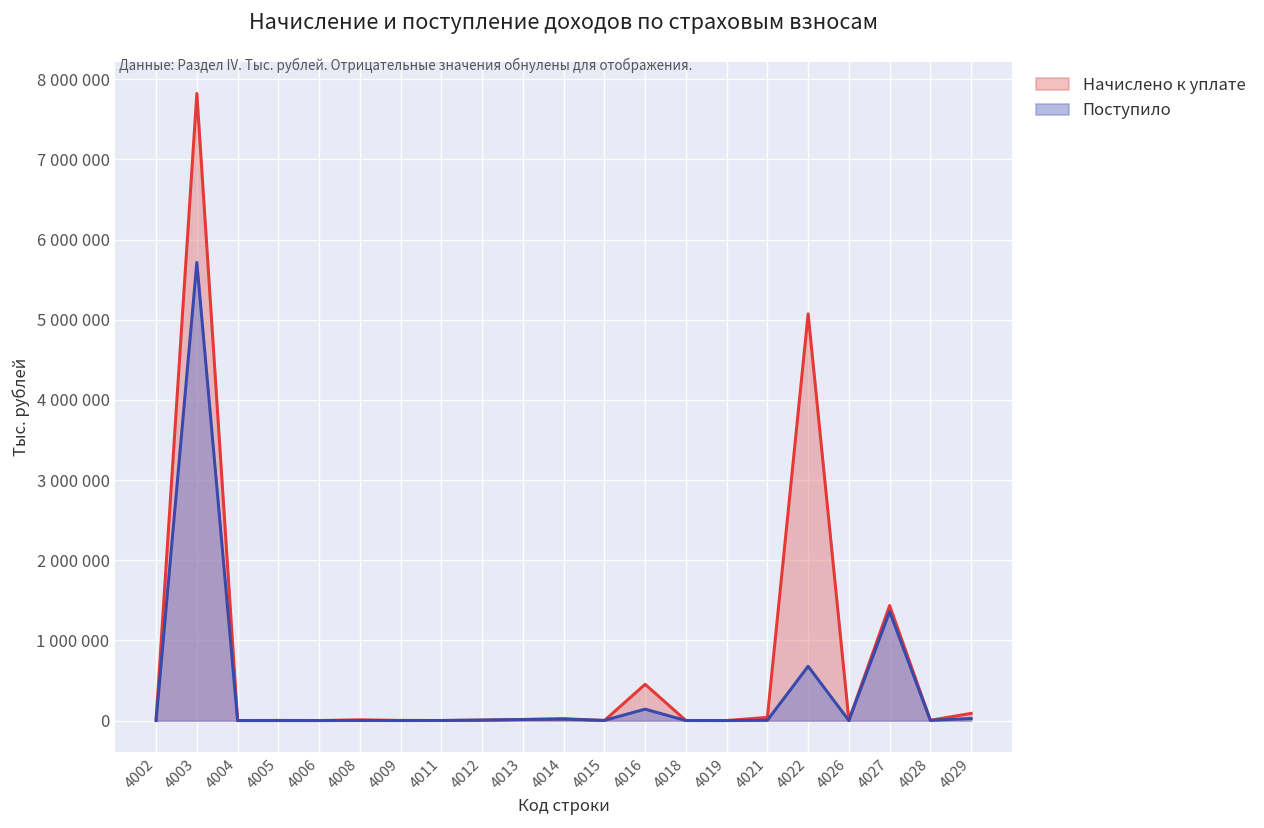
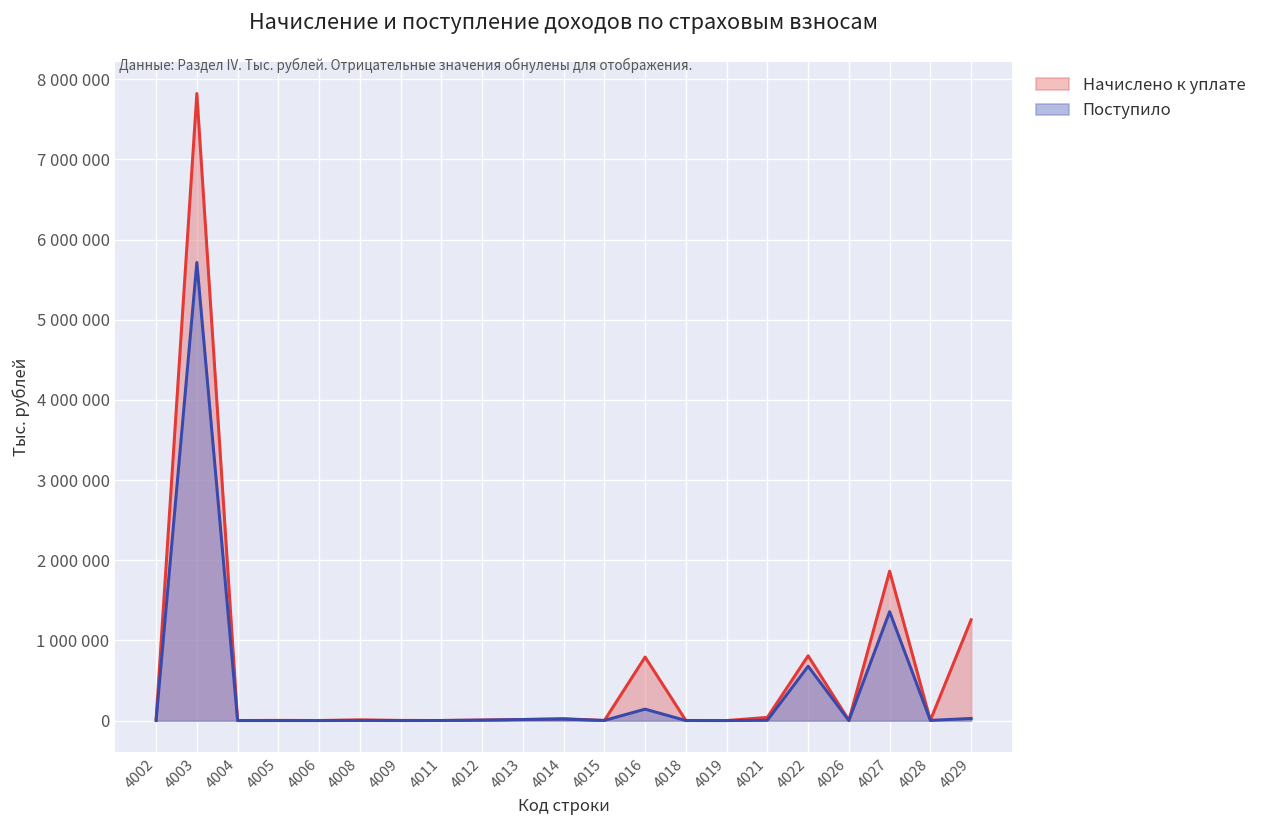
Начислено к уплате, 4016: 500000 -> 800000
Начислено к уплате, 4022: 5100000 -> 800000
Начислено к уплате, 4027: 1400000 -> 1900000
Начислено к уплате, 4029: 100000 -> 1300000
